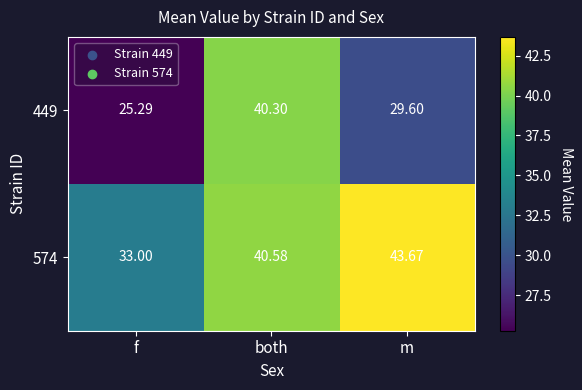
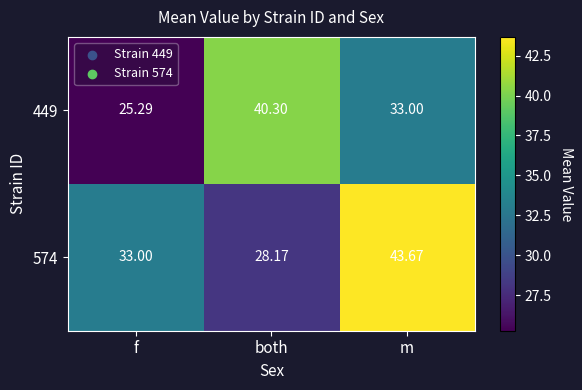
449, m: 29.60 -> 33.00
574, both: 40.58 -> 28.17
